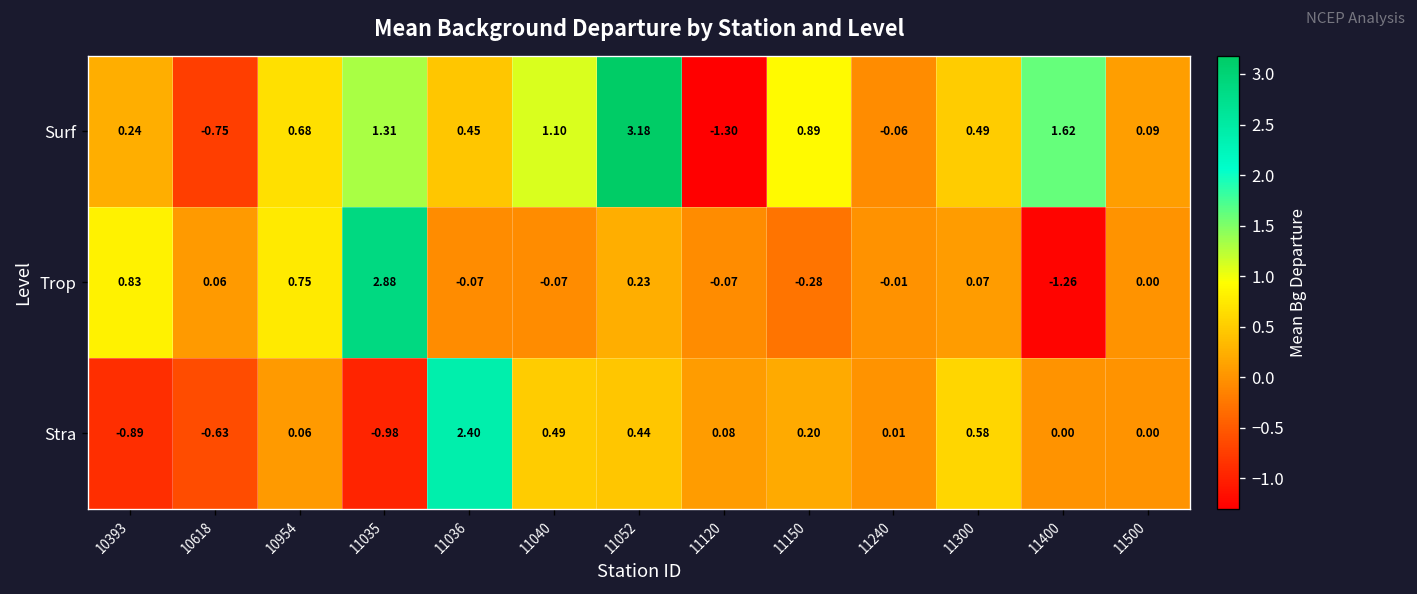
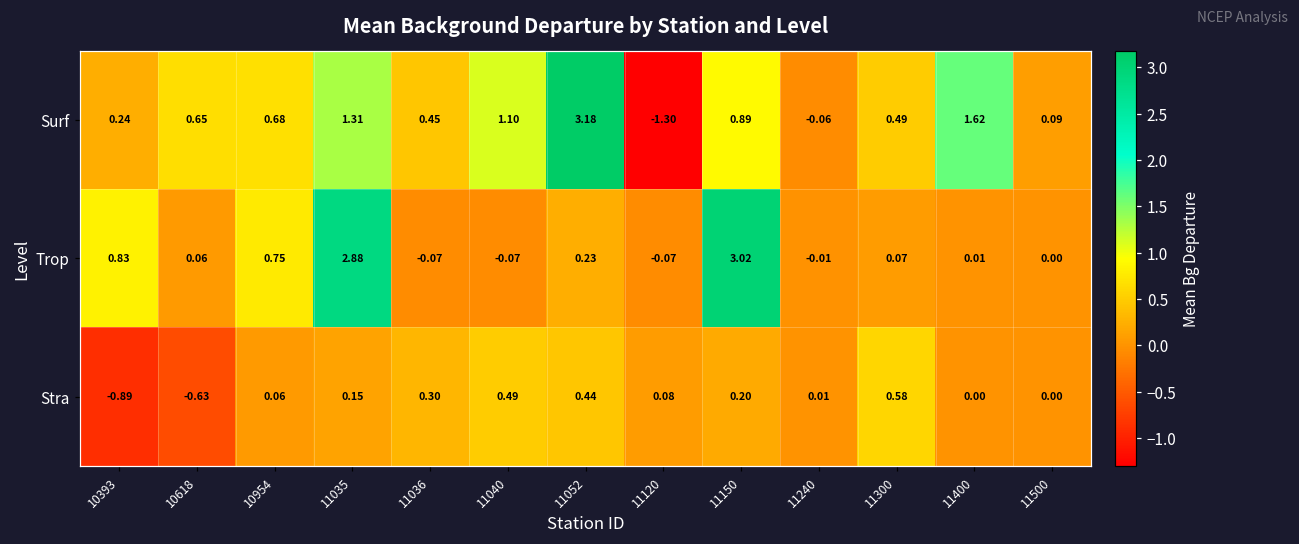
Surf, 10618: -0.75 -> 0.65
Trop, 11150: -0.28 -> 3.02
Trop, 11400: -1.26 -> 0.01
Stra, 11035: -0.98 -> 0.15
Stra, 11036: 2.40 -> 0.30
